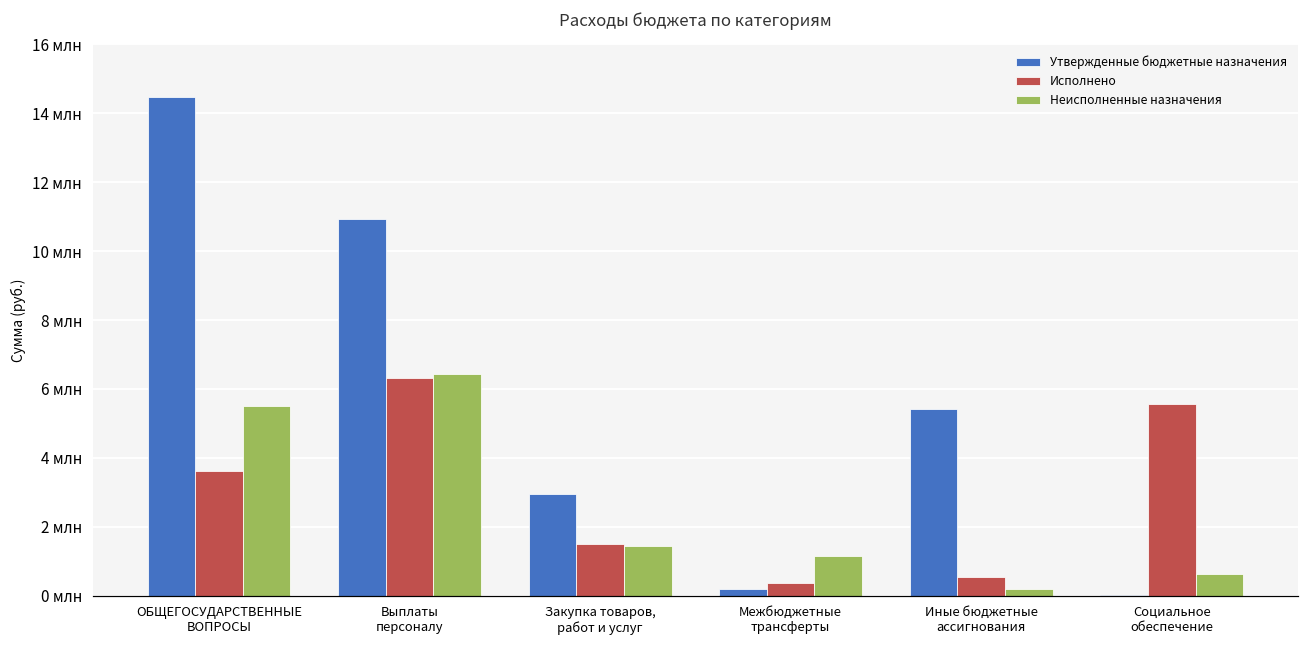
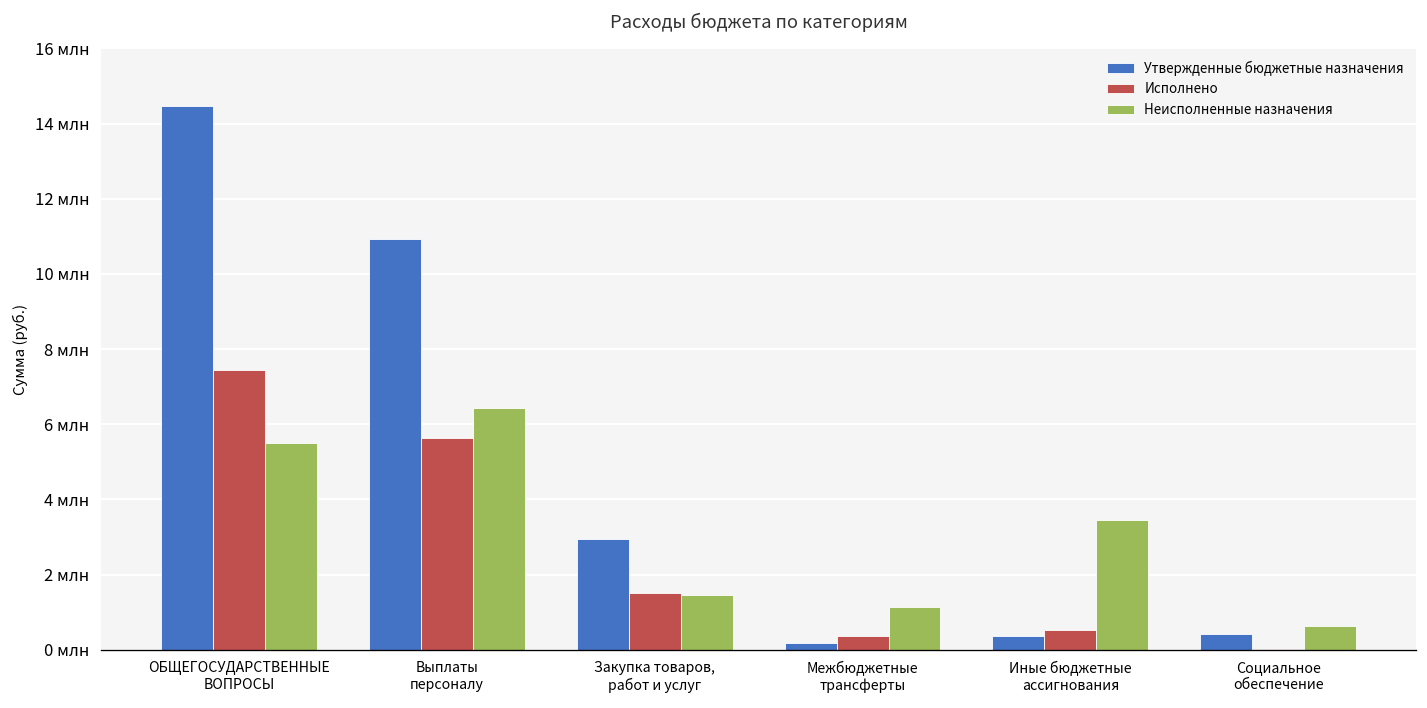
Исполнено, ОБЩЕГОСУДАРСТВЕННЫЕ ВОПРОСЫ: 3.6 млн -> 7.4 млн
Исполнено, Выплаты персоналу: 6.3 млн -> 5.6 млн
Утвержденные бюджетные назначения, Иные бюджетные ассигнования: 5.4 млн -> 0.4 млн
Неисполненные назначения, Иные бюджетные ассигнования: 0.2 млн -> 3.5 млн
Утвержденные бюджетные назначения, Социальное обеспечение: 0.0 млн -> 0.4 млн
Исполнено, Социальное обеспечение: 5.6 млн -> 0.0 млн
